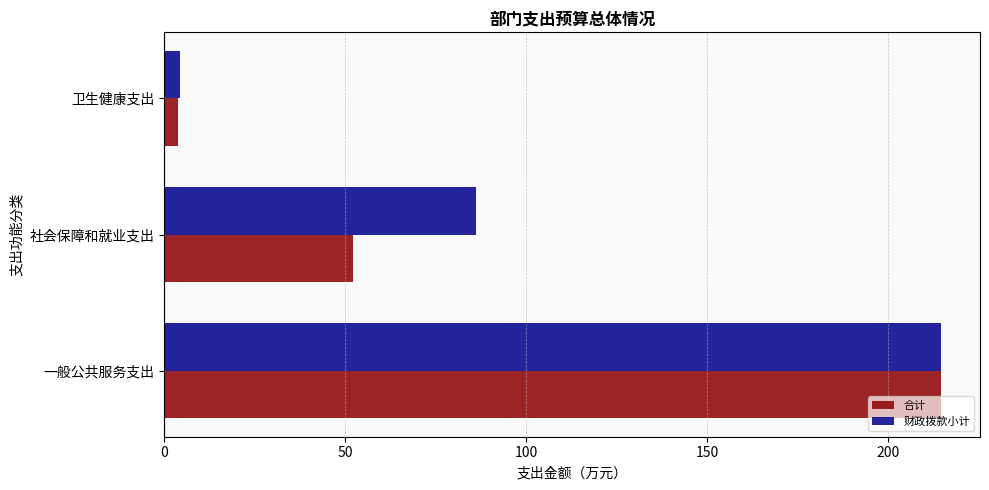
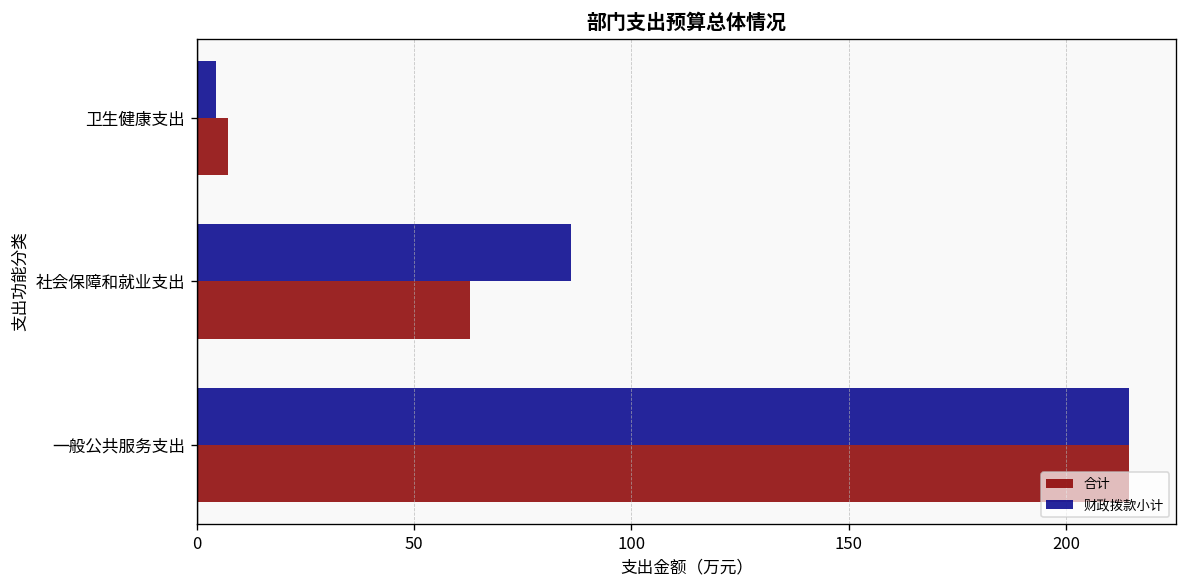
合计, 卫生健康支出: 4 -> 7
合计, 社会保障和就业支出: 52 -> 63
